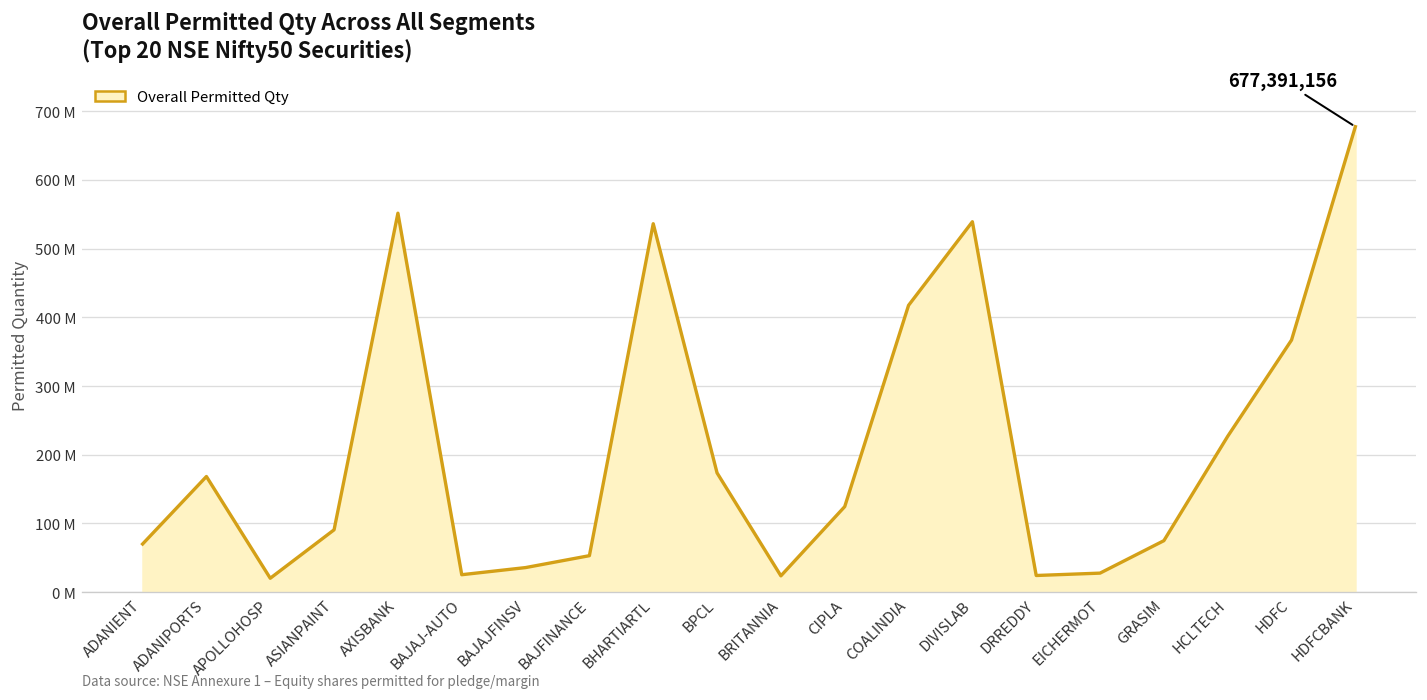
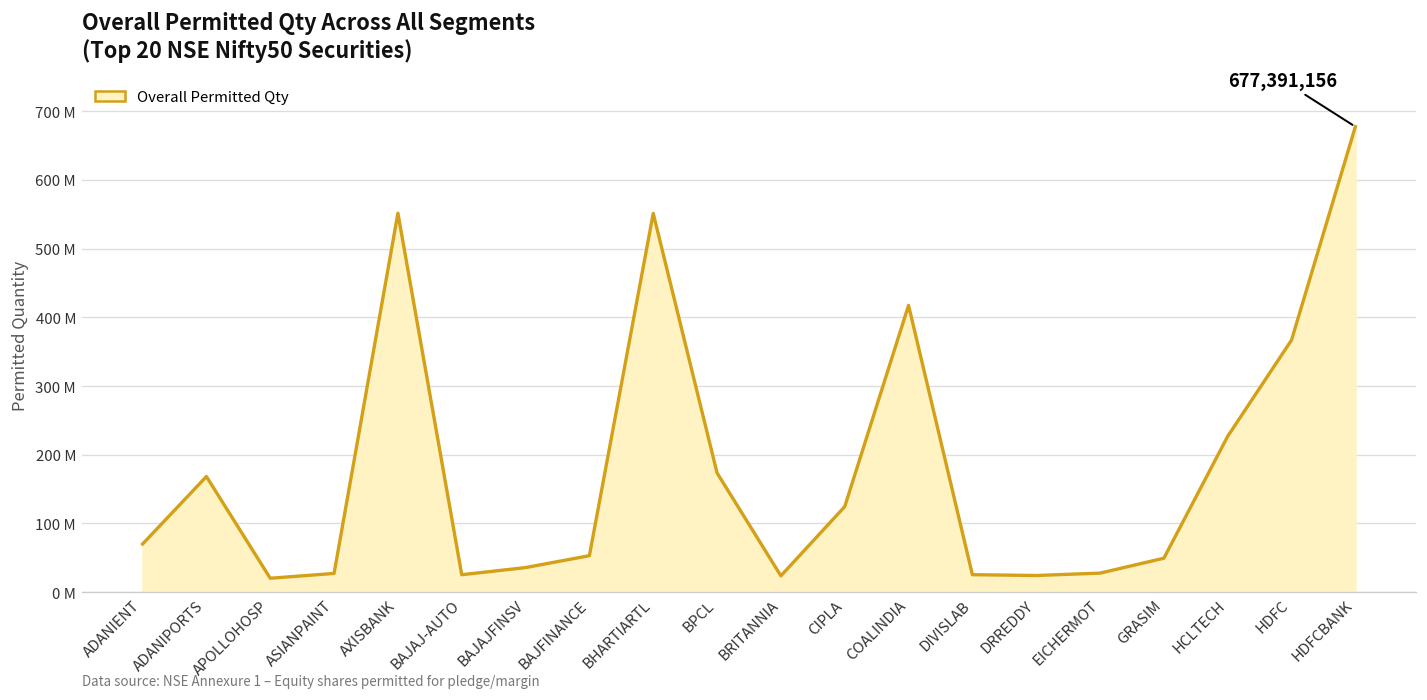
ASIANPAINT: 90000000 -> 30000000
BHARTIARTL: 540000000 -> 550000000
DIVISLAB: 540000000 -> 30000000
GRASIM: 70000000 -> 50000000
